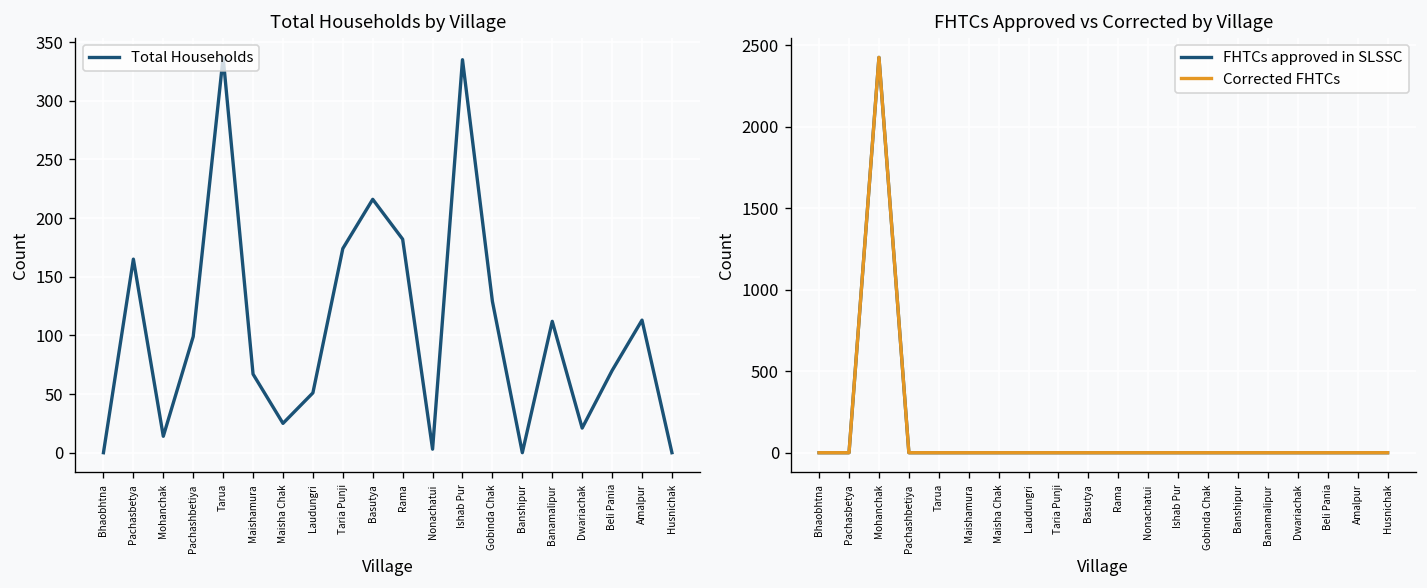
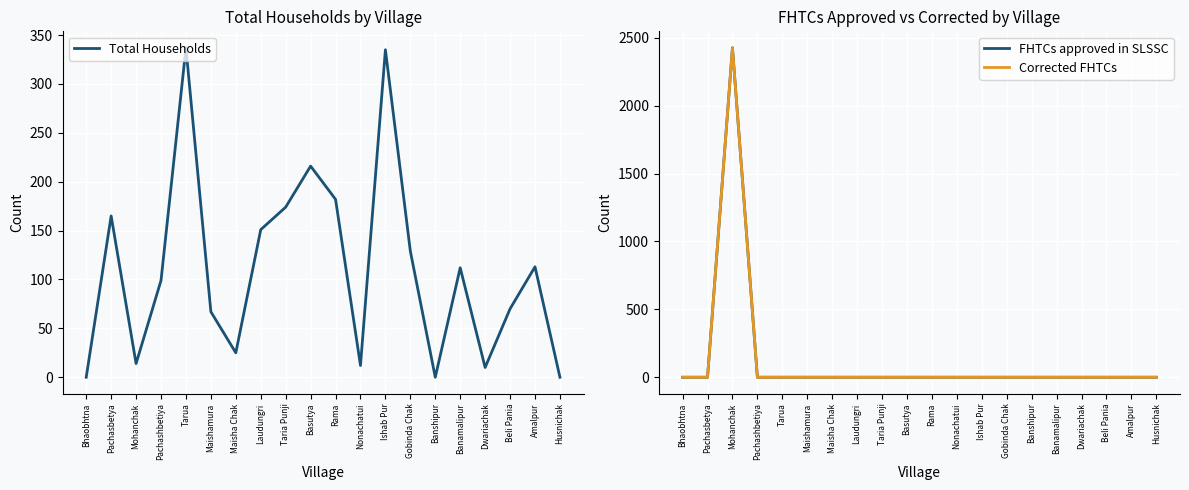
Total Households by Village, Laudungri: 50 -> 150
Total Households by Village, Nonachatui: 0 -> 10
Total Households by Village, Dwariachak: 20 -> 10
